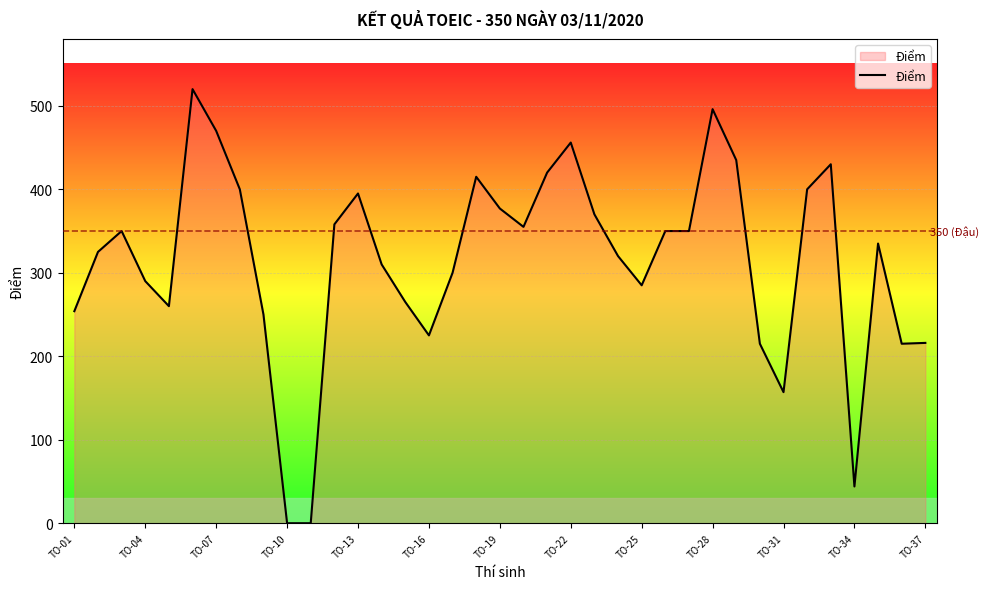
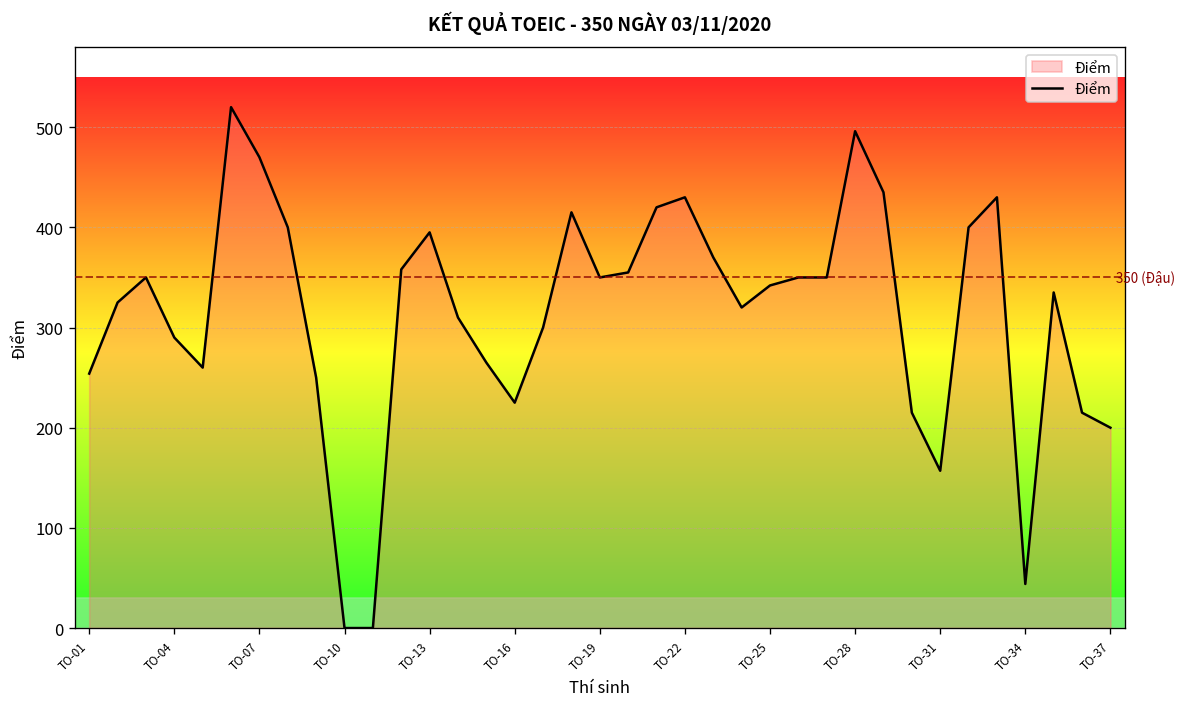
TO-19: 380 -> 350
TO-22: 460 -> 430
TO-25: 290 -> 340
TO-37: 220 -> 200
